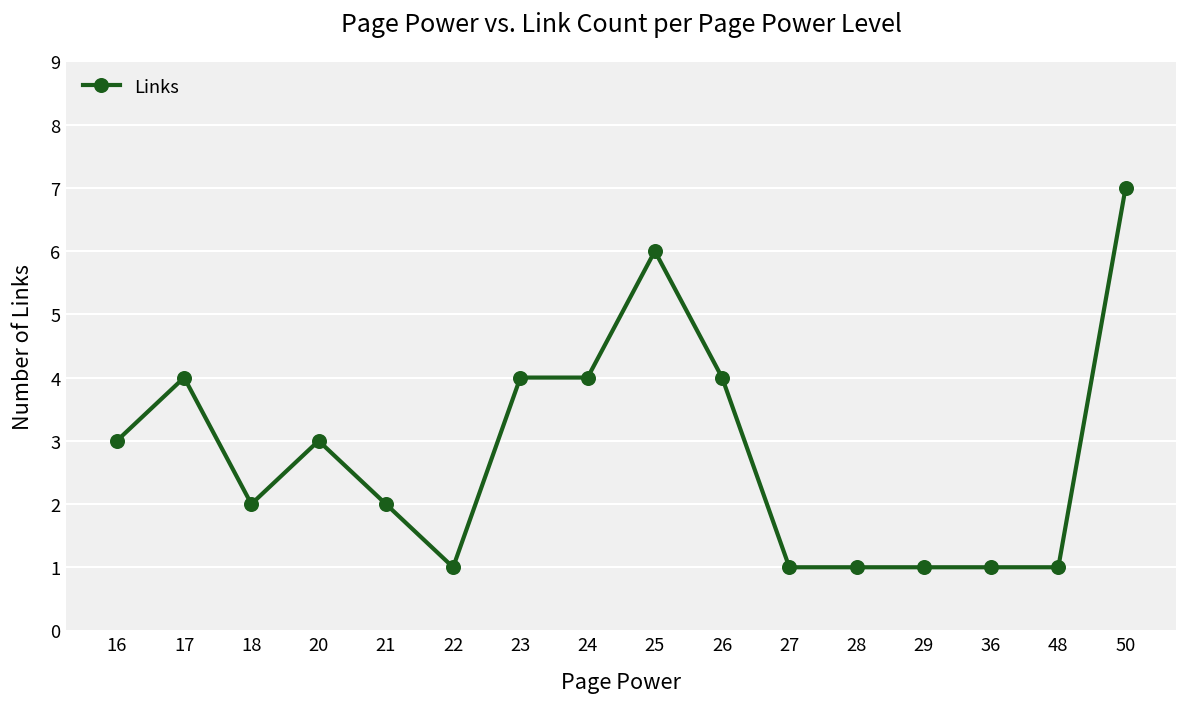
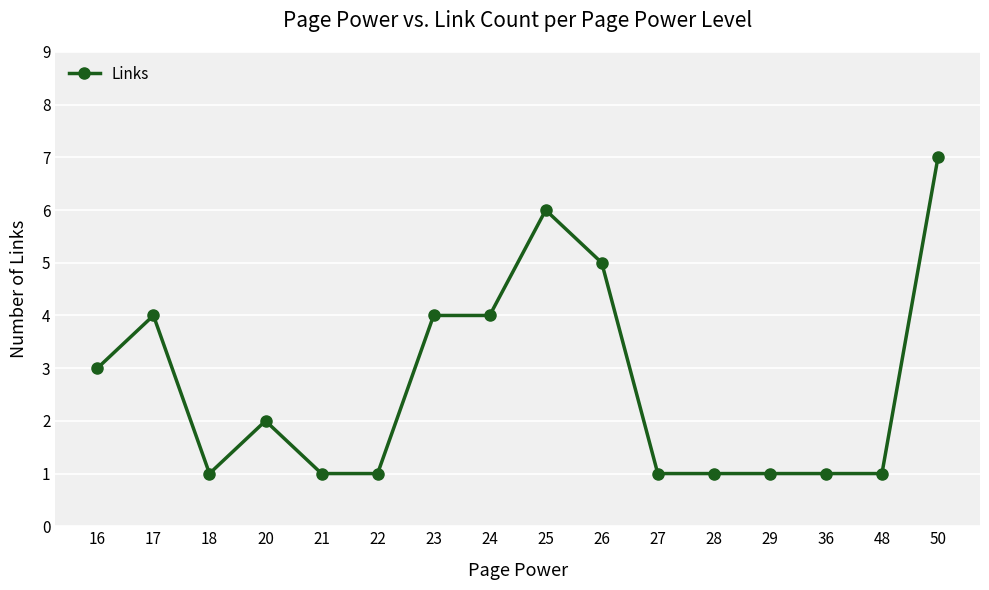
18: 2 -> 1
20: 3 -> 2
21: 2 -> 1
26: 4 -> 5
